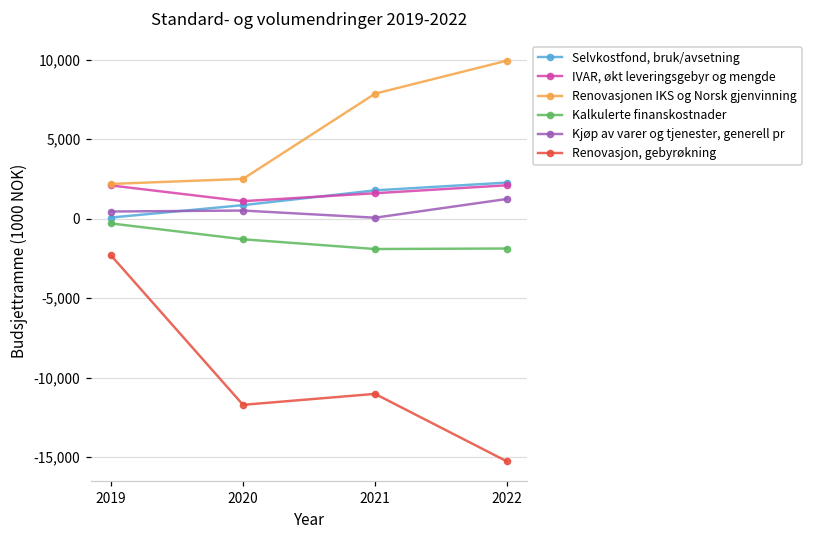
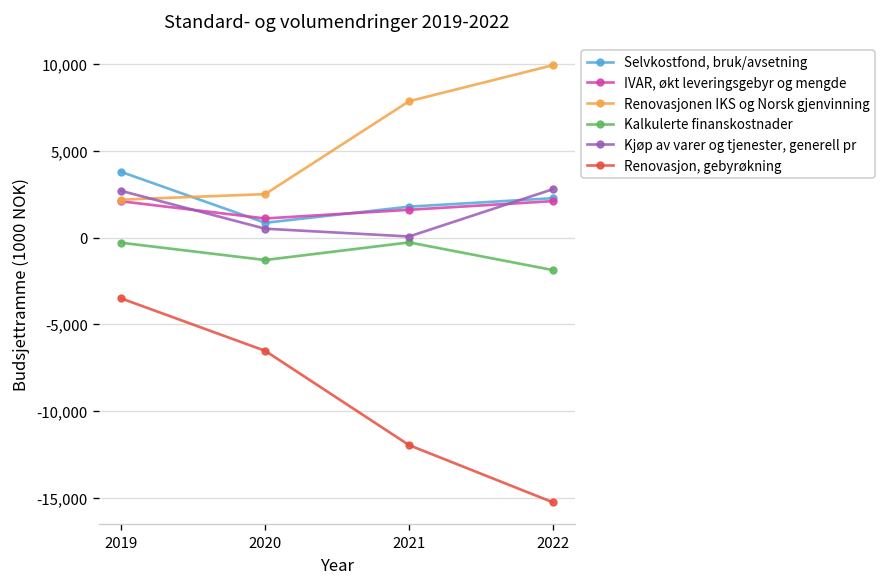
Selvkostfond, bruk/avsetning, 2019: 100 -> 3,800
Kjøp av varer og tjenester, generell pr, 2019: 500 -> 2,700
Renovasjon, gebyrøkning, 2019: -2,300 -> -3,500
Renovasjon, gebyrøkning, 2020: -11,700 -> -6,500
Kalkulerte finanskostnader, 2021: -1,900 -> -300
Renovasjon, gebyrøkning, 2021: -11,000 -> -12,000
Kjøp av varer og tjenester, generell pr, 2022: 1,200 -> 2,800
